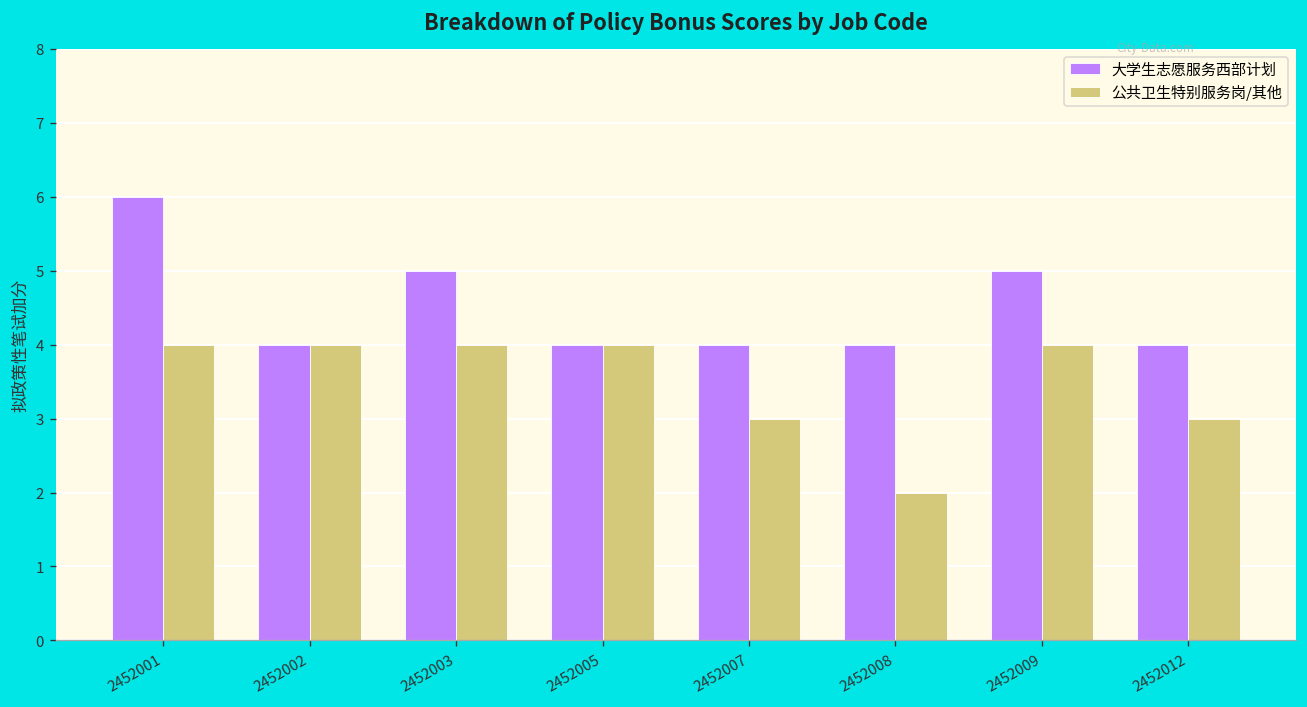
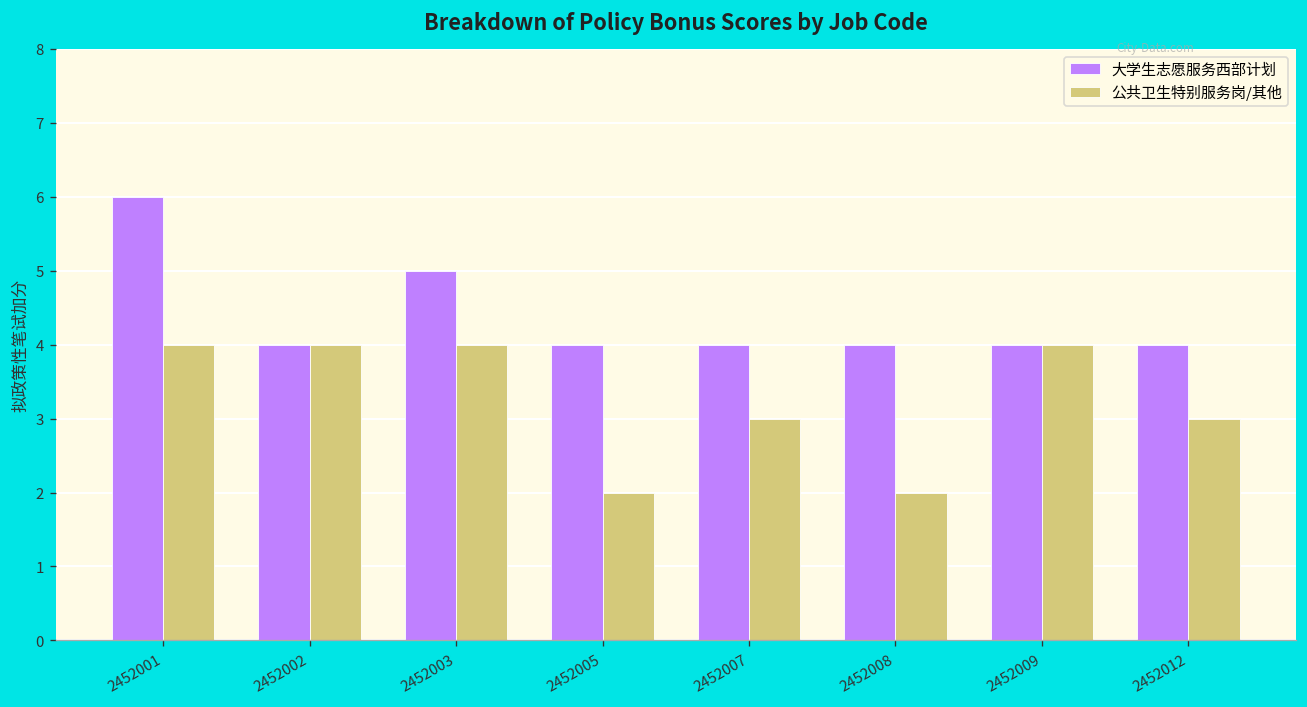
公共卫生特别服务岗/其他, 2452005: 4 -> 2
大学生志愿服务西部计划, 2452009: 5 -> 4
